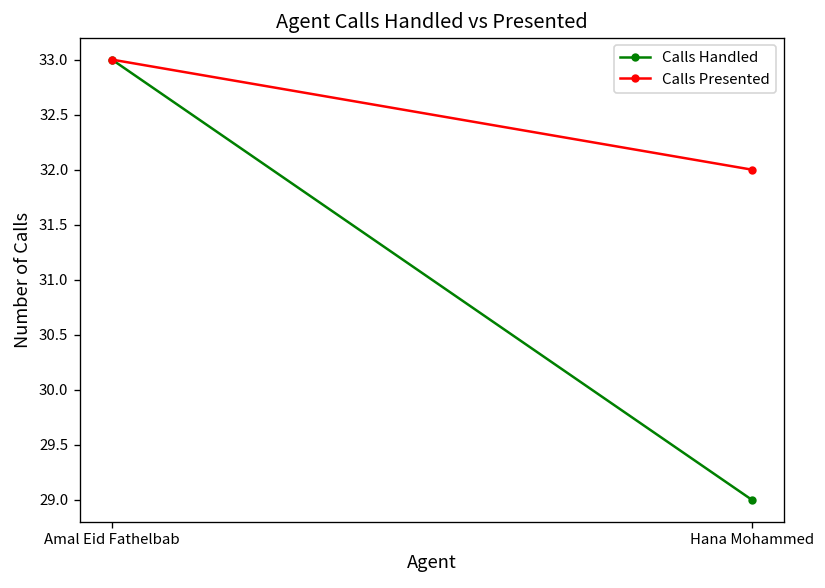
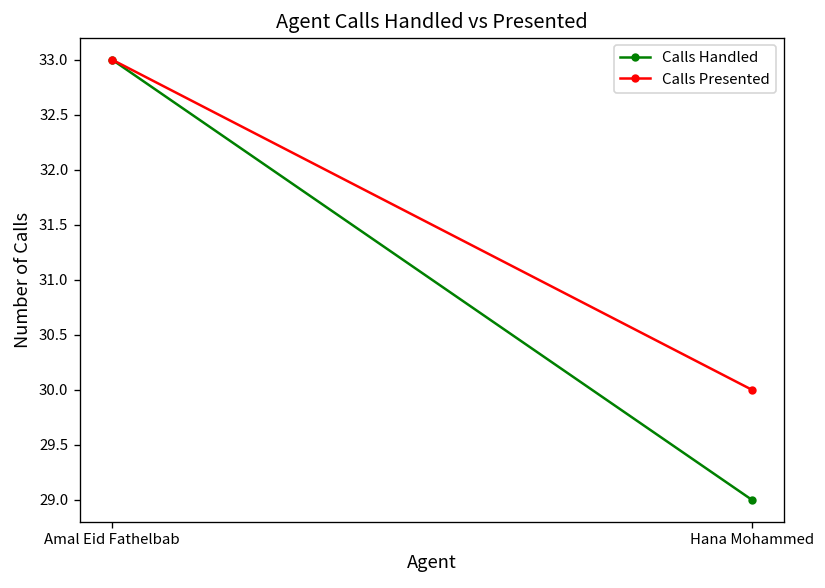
Calls Presented, Hana Mohammed: 32 -> 30
